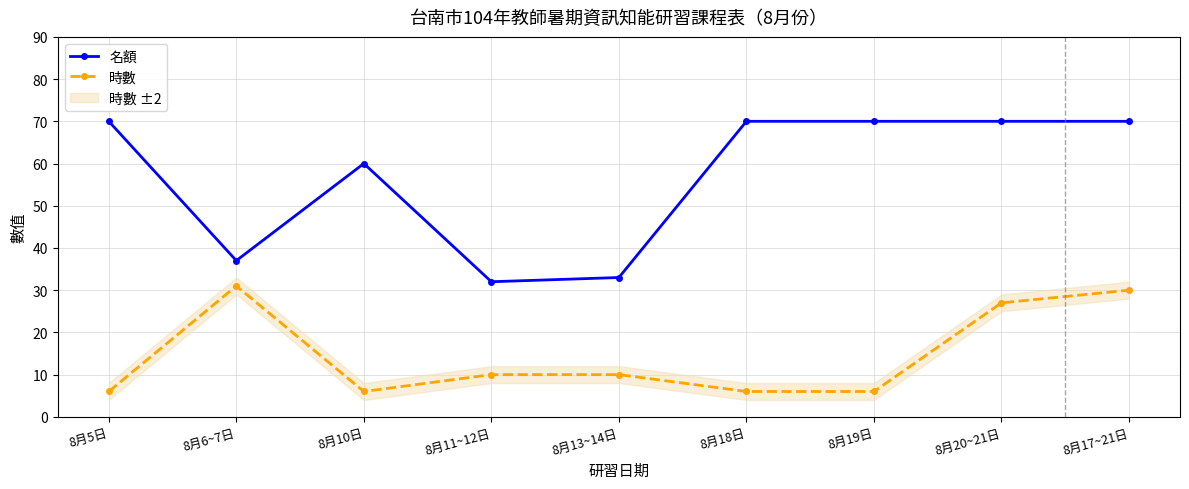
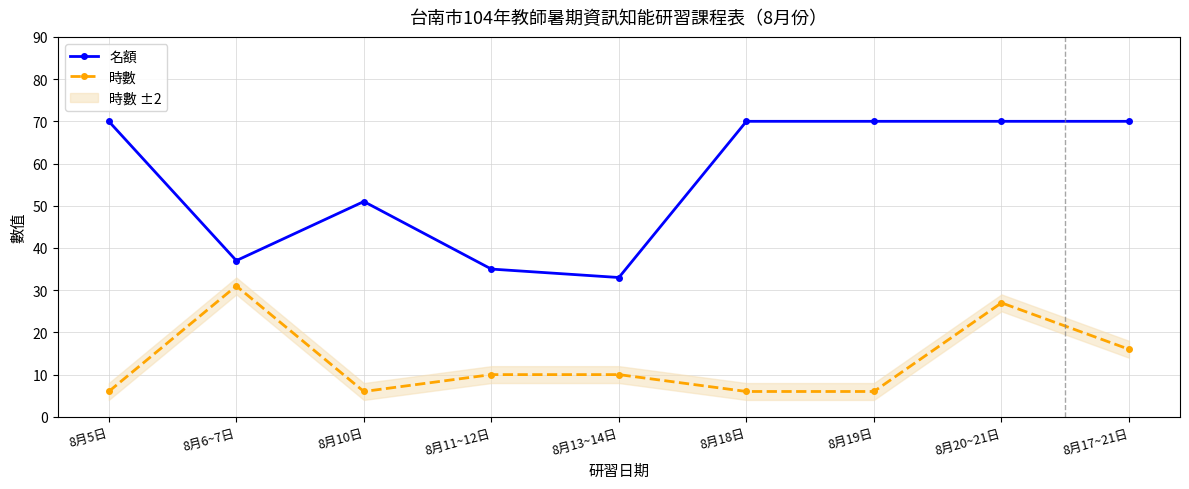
名額, 8月10日: 60 -> 51
名額, 8月11~12日: 32 -> 35
時數, 8月17~21日: 30 -> 16
